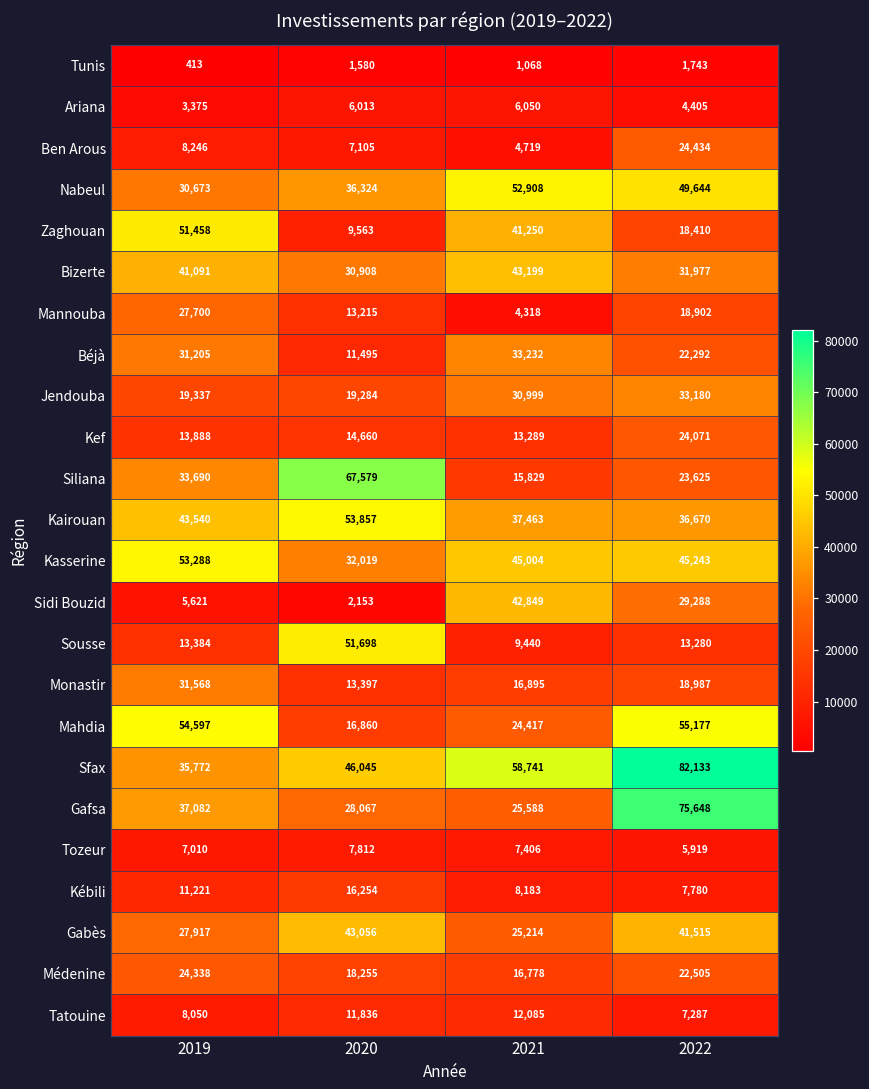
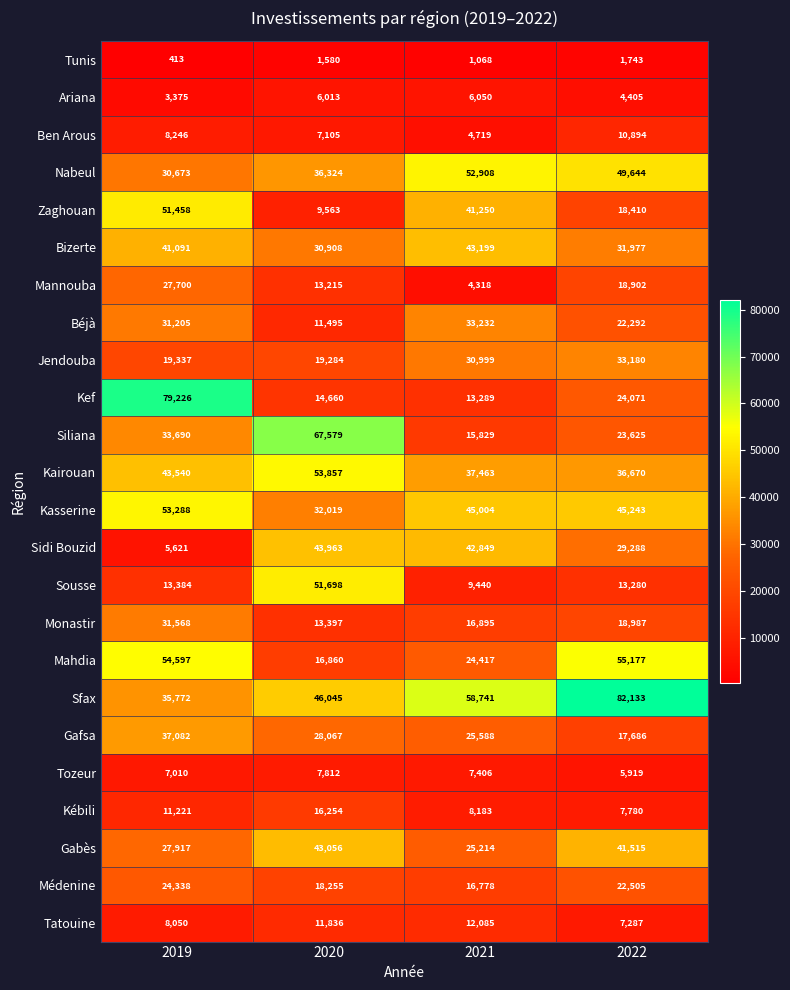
Ben Arous, 2022: 24,434 -> 10,894
Kef, 2019: 13,888 -> 79,226
Sidi Bouzid, 2020: 2,153 -> 43,963
Gafsa, 2022: 75,648 -> 17,686
